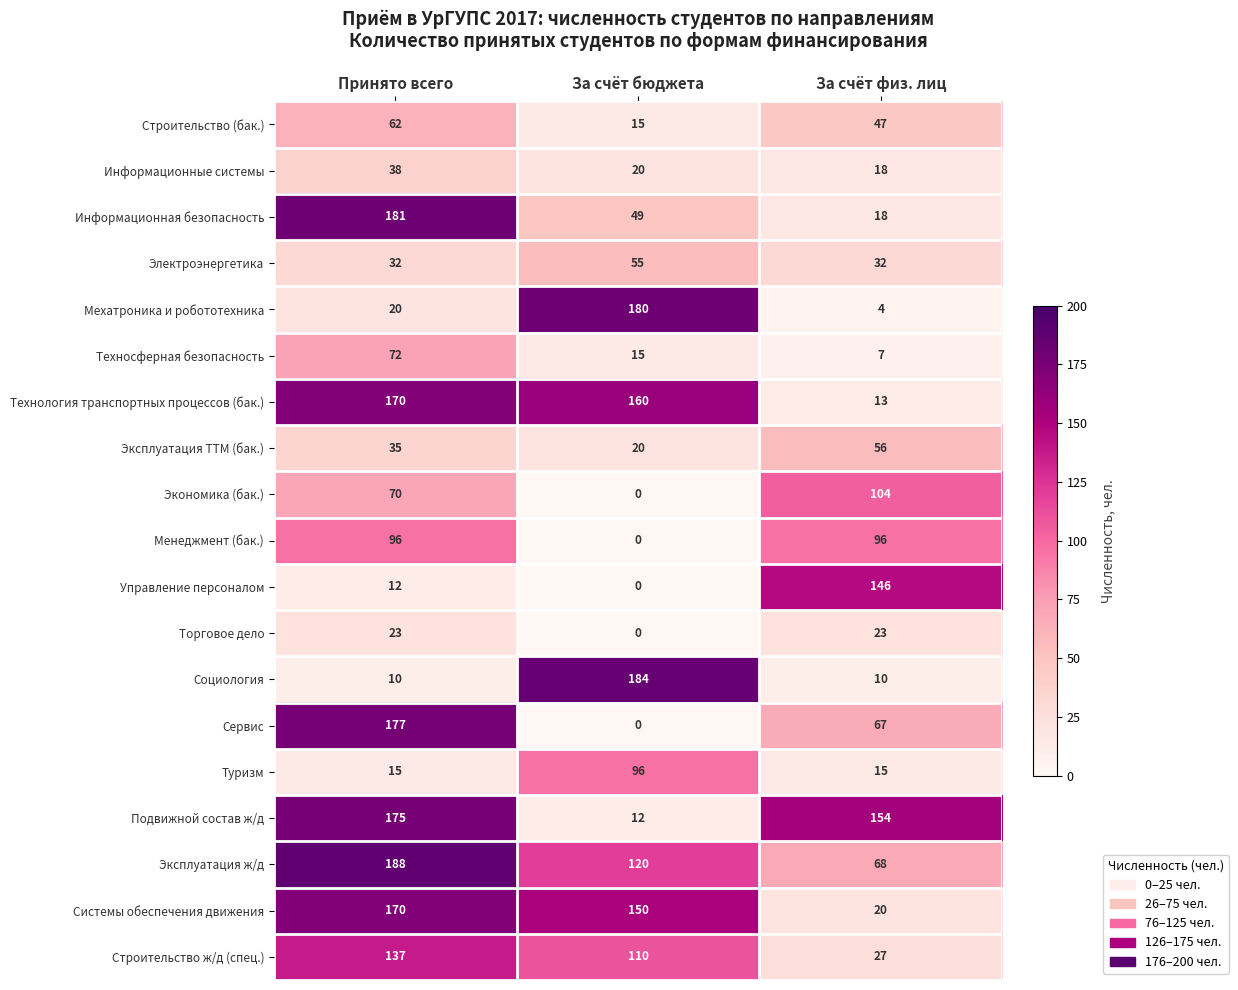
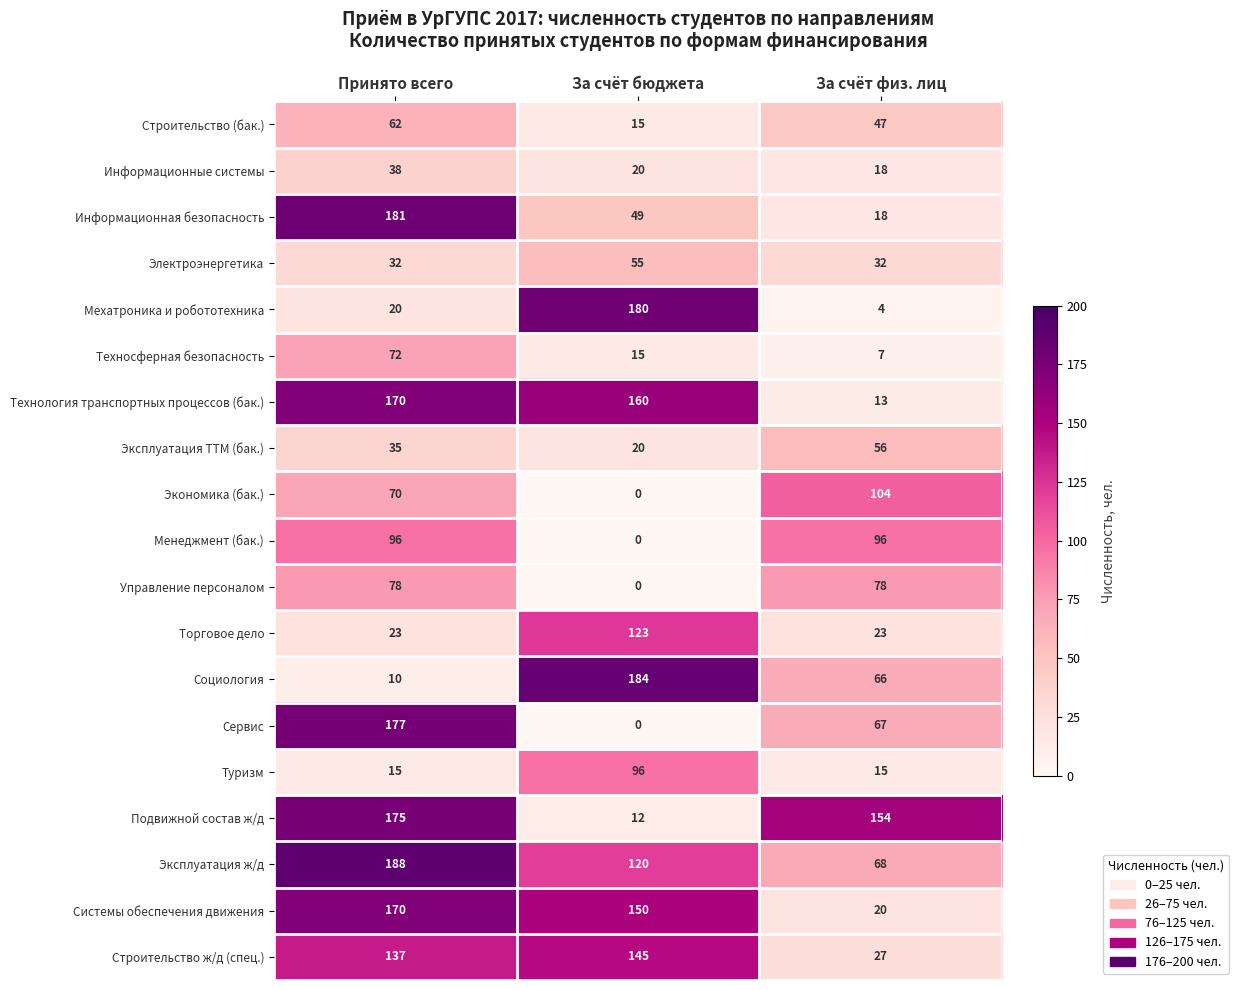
Управление персоналом, Принято всего: 12 -> 78
Управление персоналом, За счёт физ. лиц: 146 -> 78
Торговое дело, За счёт бюджета: 0 -> 123
Социология, За счёт физ. лиц: 10 -> 66
Строительство ж/д (спец.), За счёт бюджета: 110 -> 145
